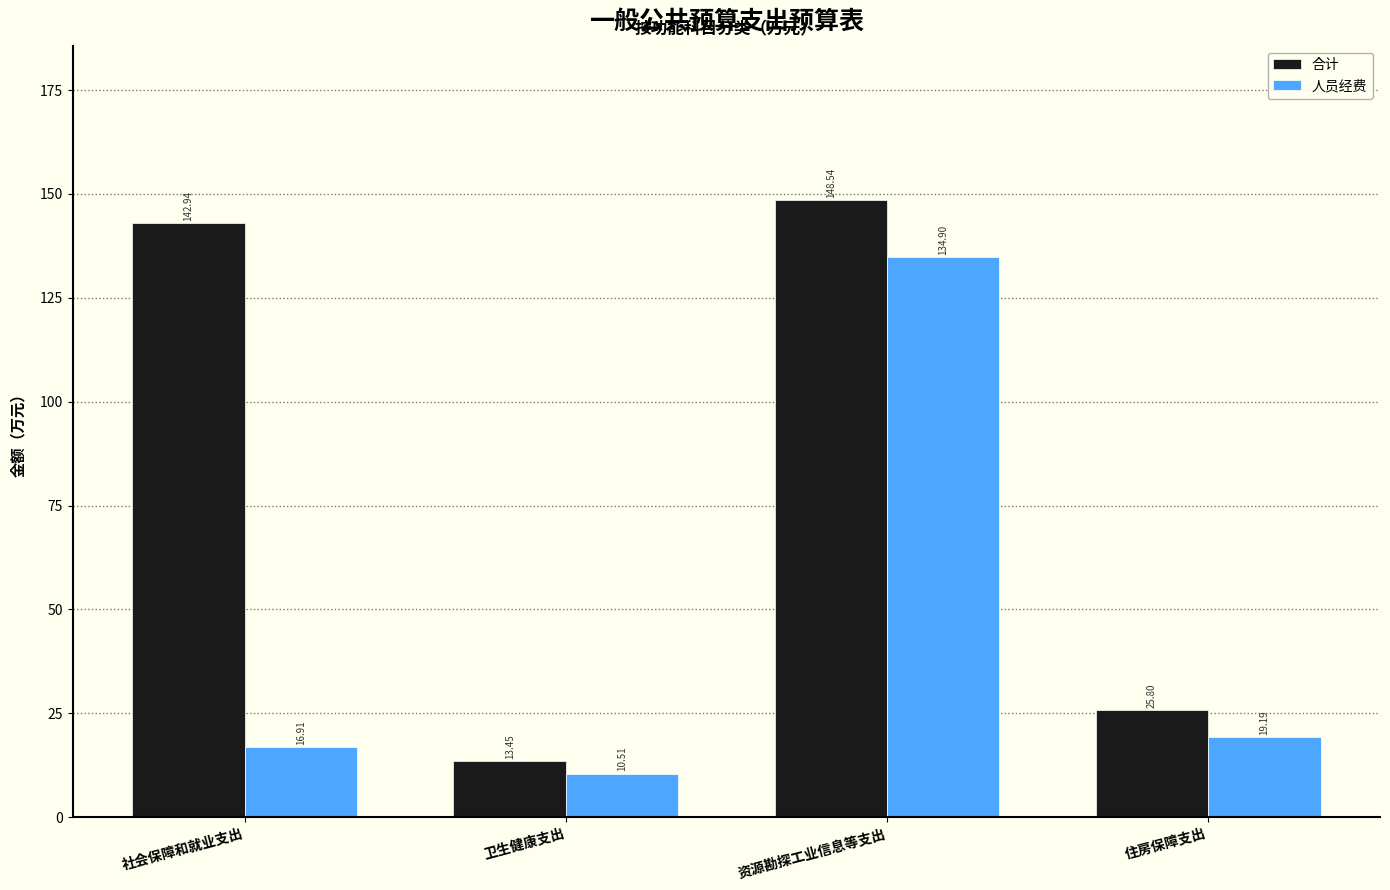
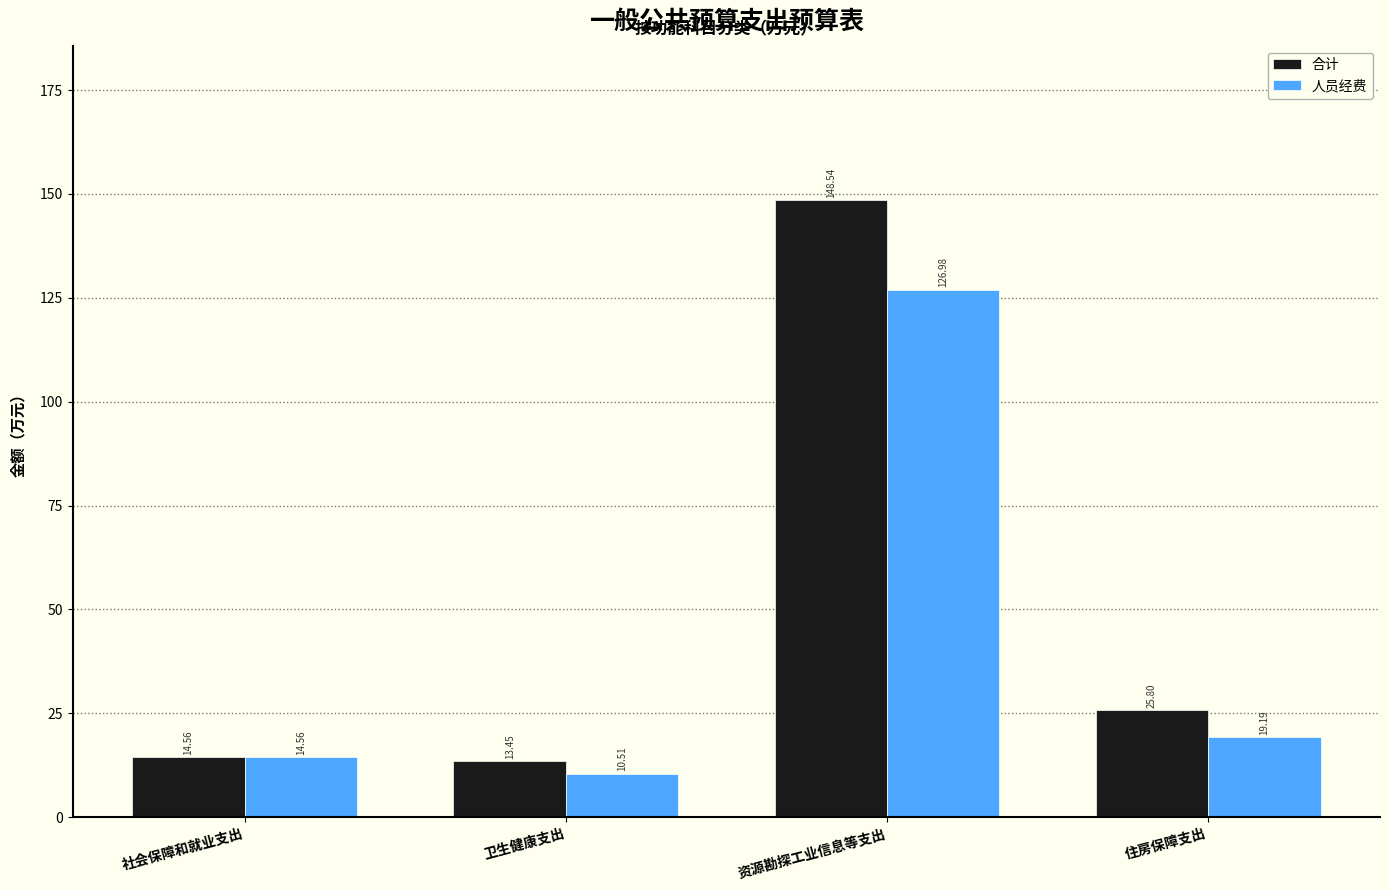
合计, 社会保障和就业支出: 142.94 -> 14.56
人员经费, 社会保障和就业支出: 16.91 -> 14.56
人员经费, 资源勘探工业信息等支出: 134.90 -> 126.98
